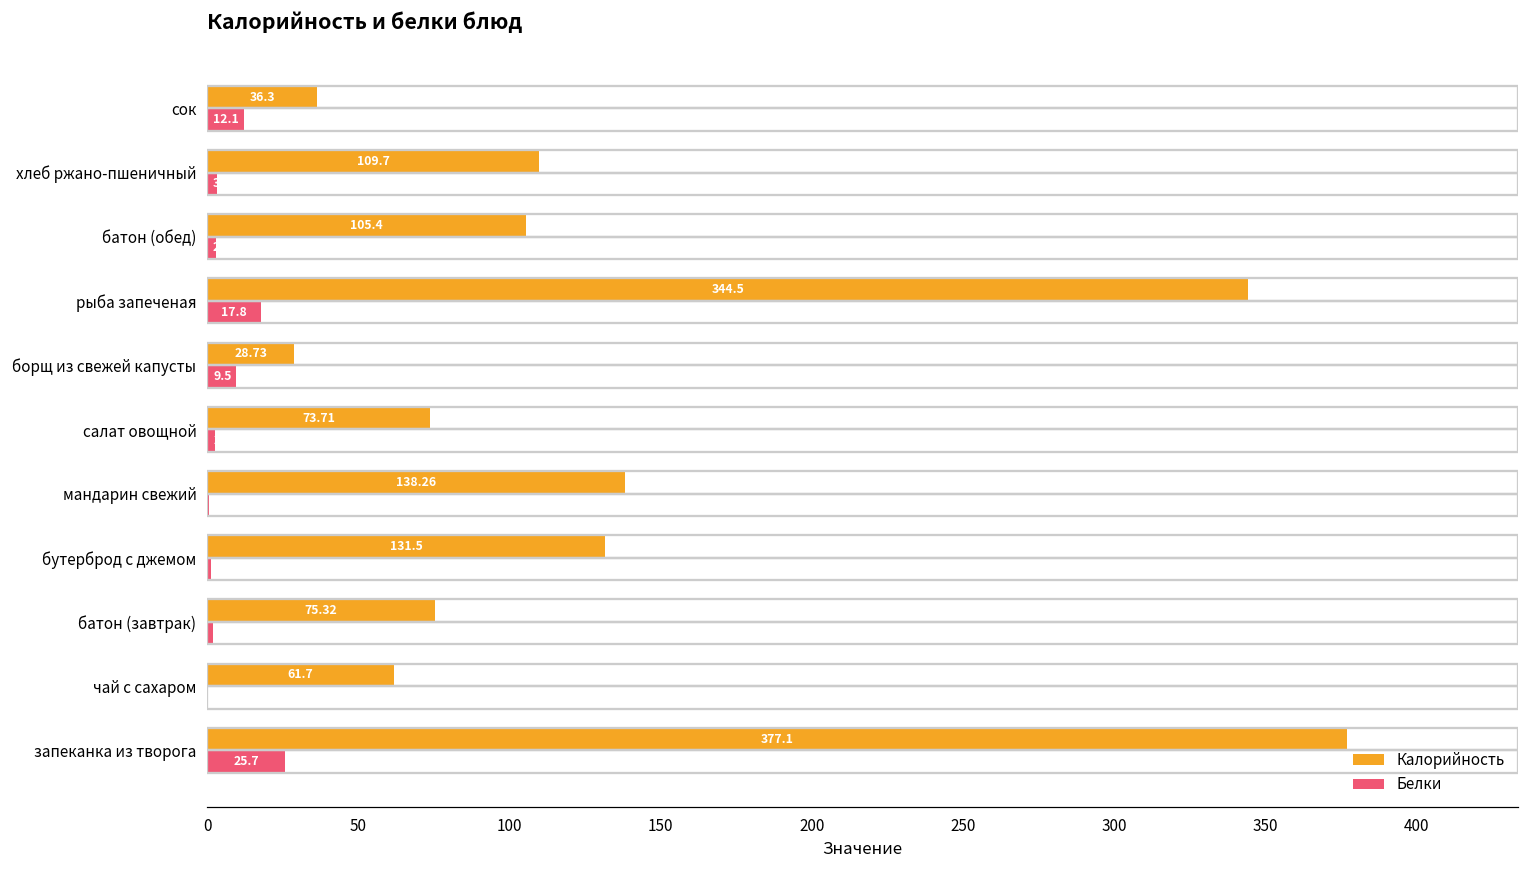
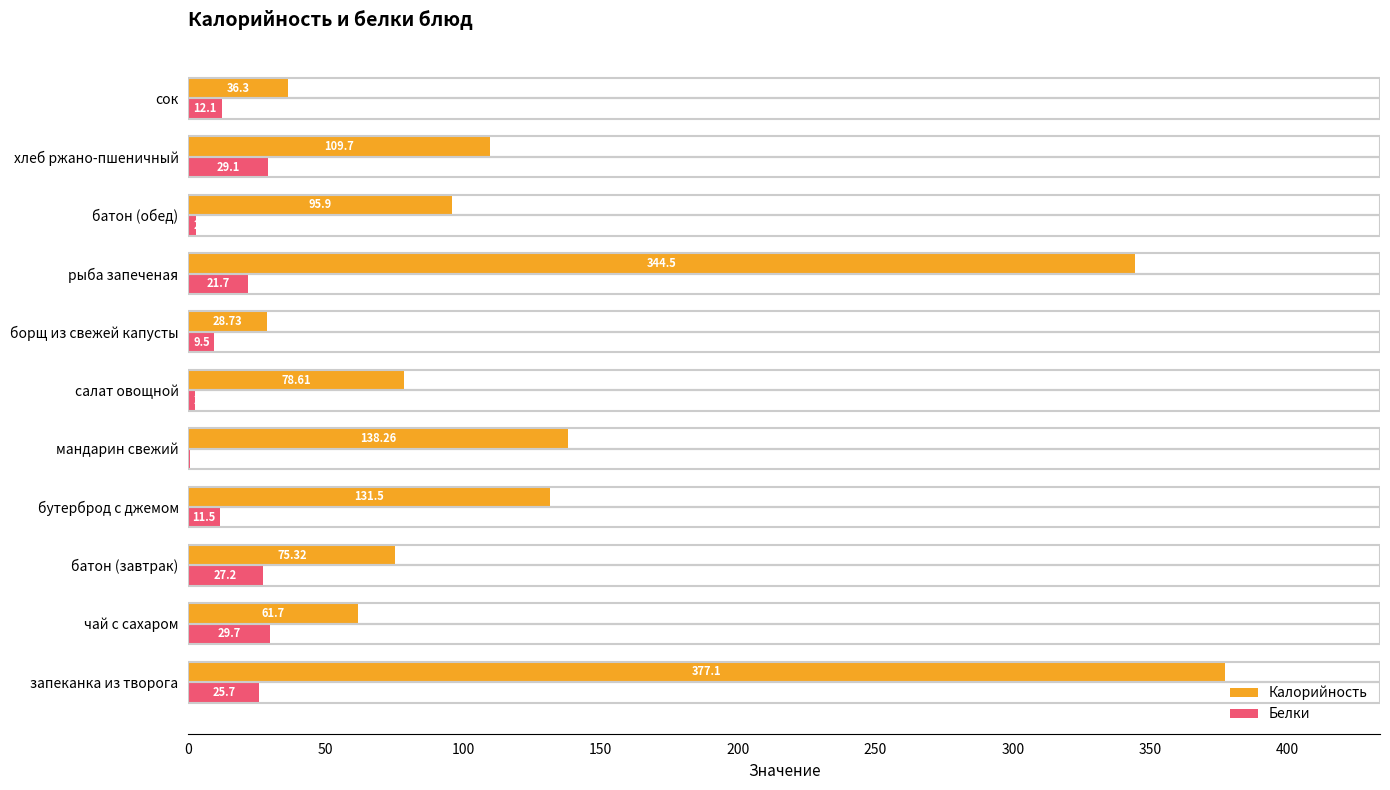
Белки, хлеб ржано-пшеничный: 3 -> 29
Калорийность, батон (обед): 105.4 -> 95.9
Белки, рыба запеченая: 17.8 -> 21.7
Калорийность, салат овощной: 73.71 -> 78.61
Белки, бутерброд с джемом: 1 -> 12
Белки, батон (завтрак): 2 -> 27
Белки, чай с сахаром: 0 -> 30
